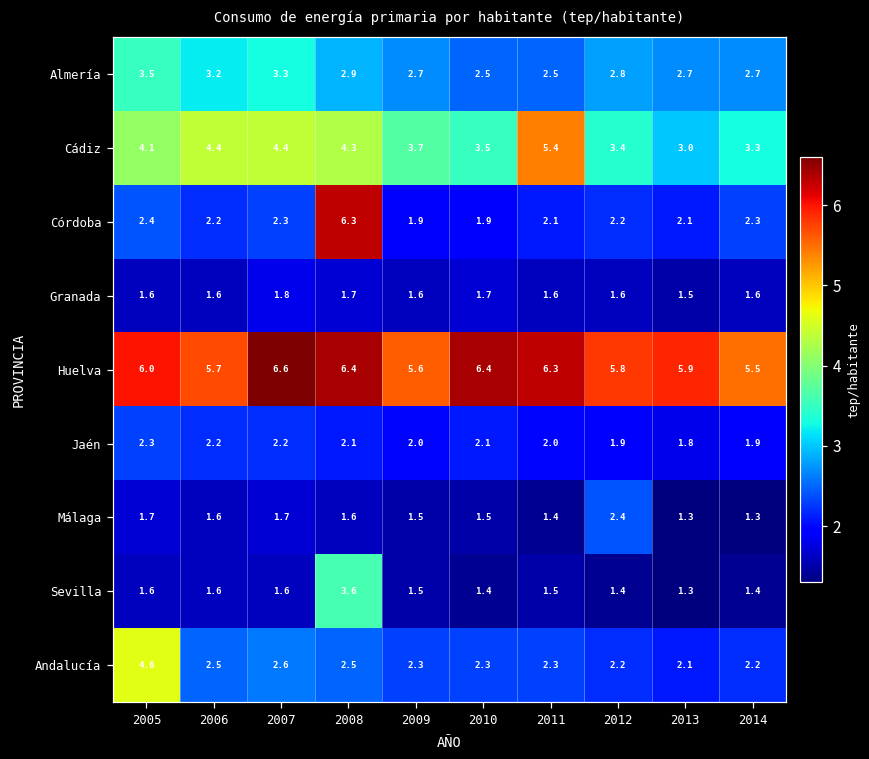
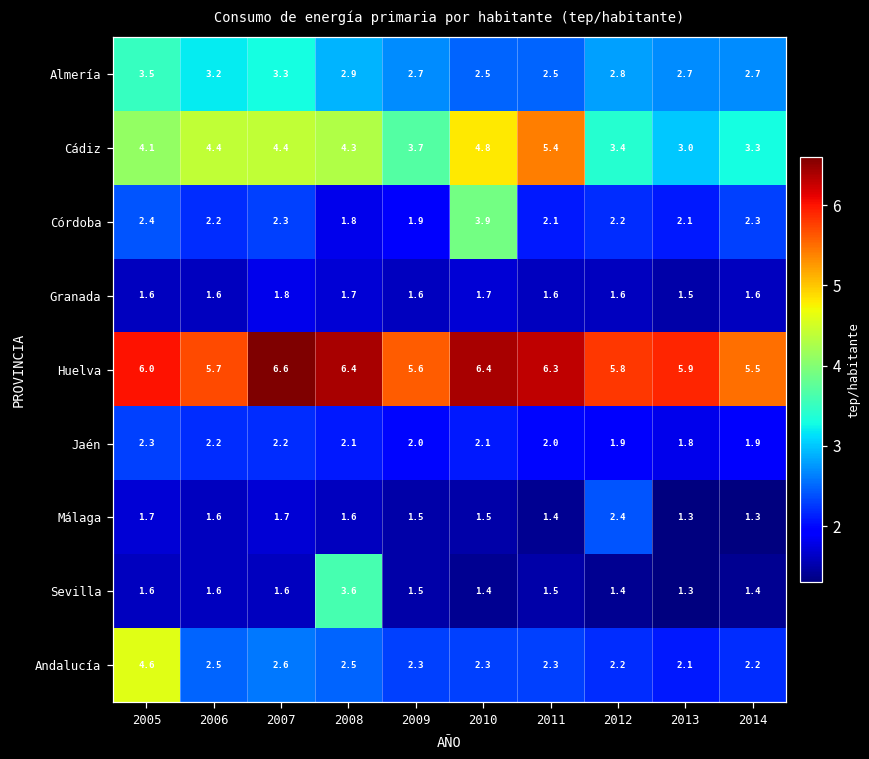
Cádiz, 2010: 3.5 -> 4.8
Córdoba, 2008: 6.3 -> 1.8
Córdoba, 2010: 1.9 -> 3.9
